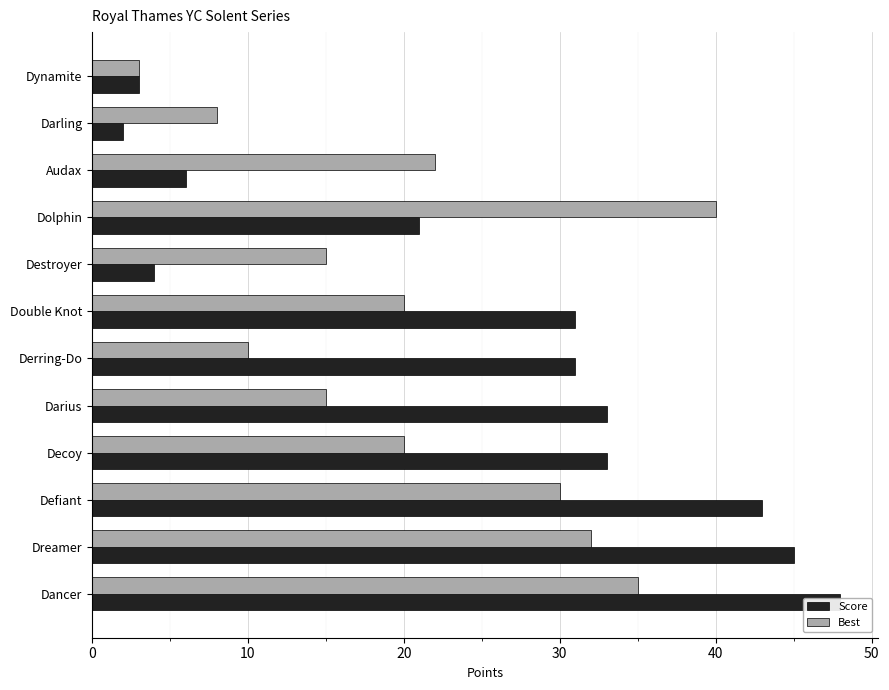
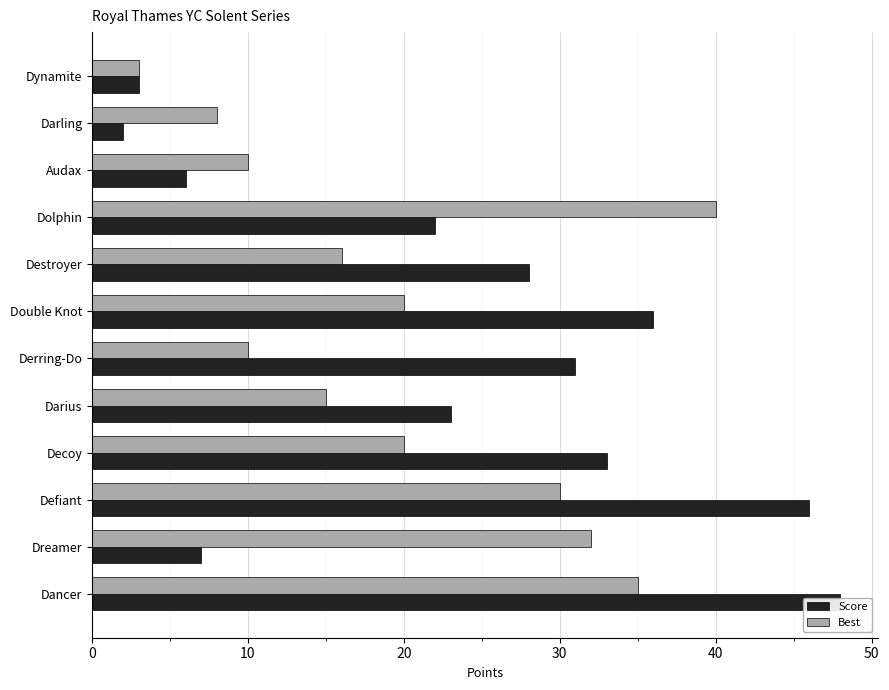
Best, Audax: 22 -> 10
Score, Dolphin: 21 -> 22
Best, Destroyer: 15 -> 16
Score, Destroyer: 4 -> 28
Score, Double Knot: 31 -> 36
Score, Darius: 33 -> 23
Score, Defiant: 43 -> 46
Score, Dreamer: 45 -> 7
